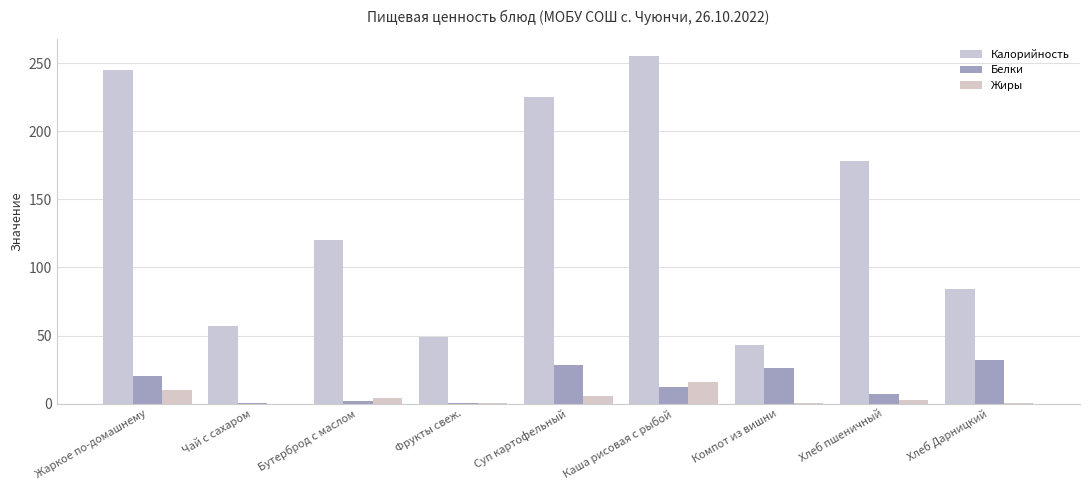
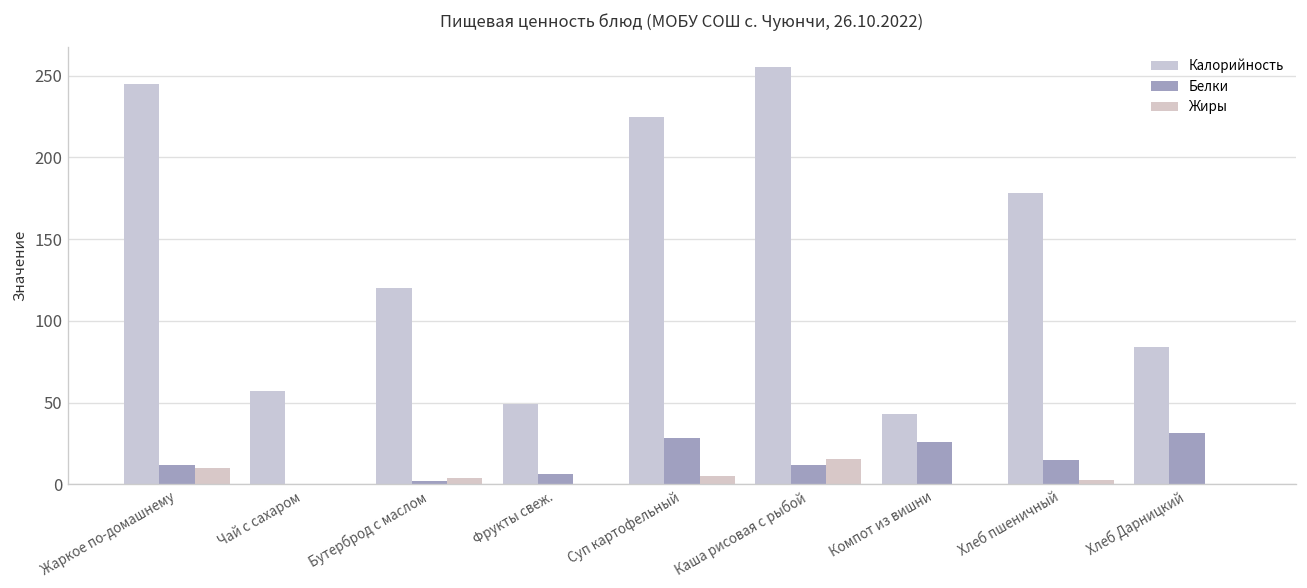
Белки, Жаркое по-домашнему: 20 -> 12
Белки, Фрукты свеж.: 0 -> 7
Белки, Хлеб пшеничный: 7 -> 15
